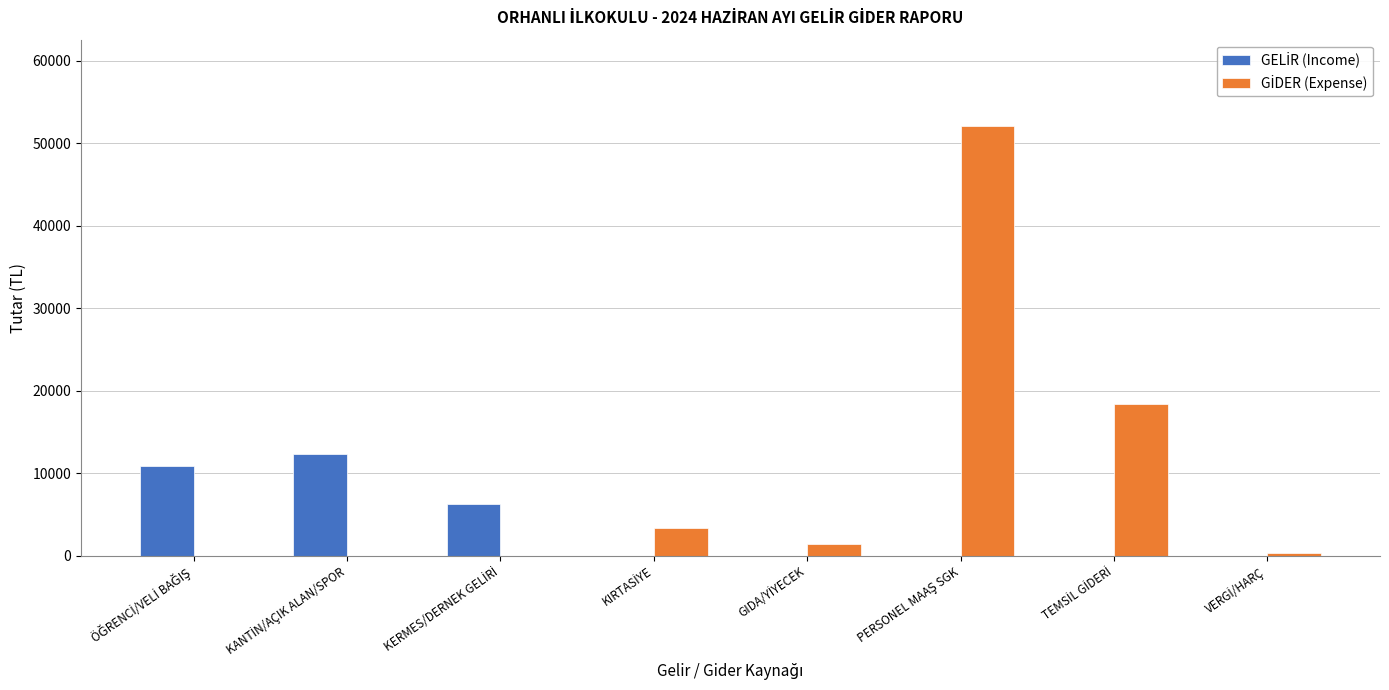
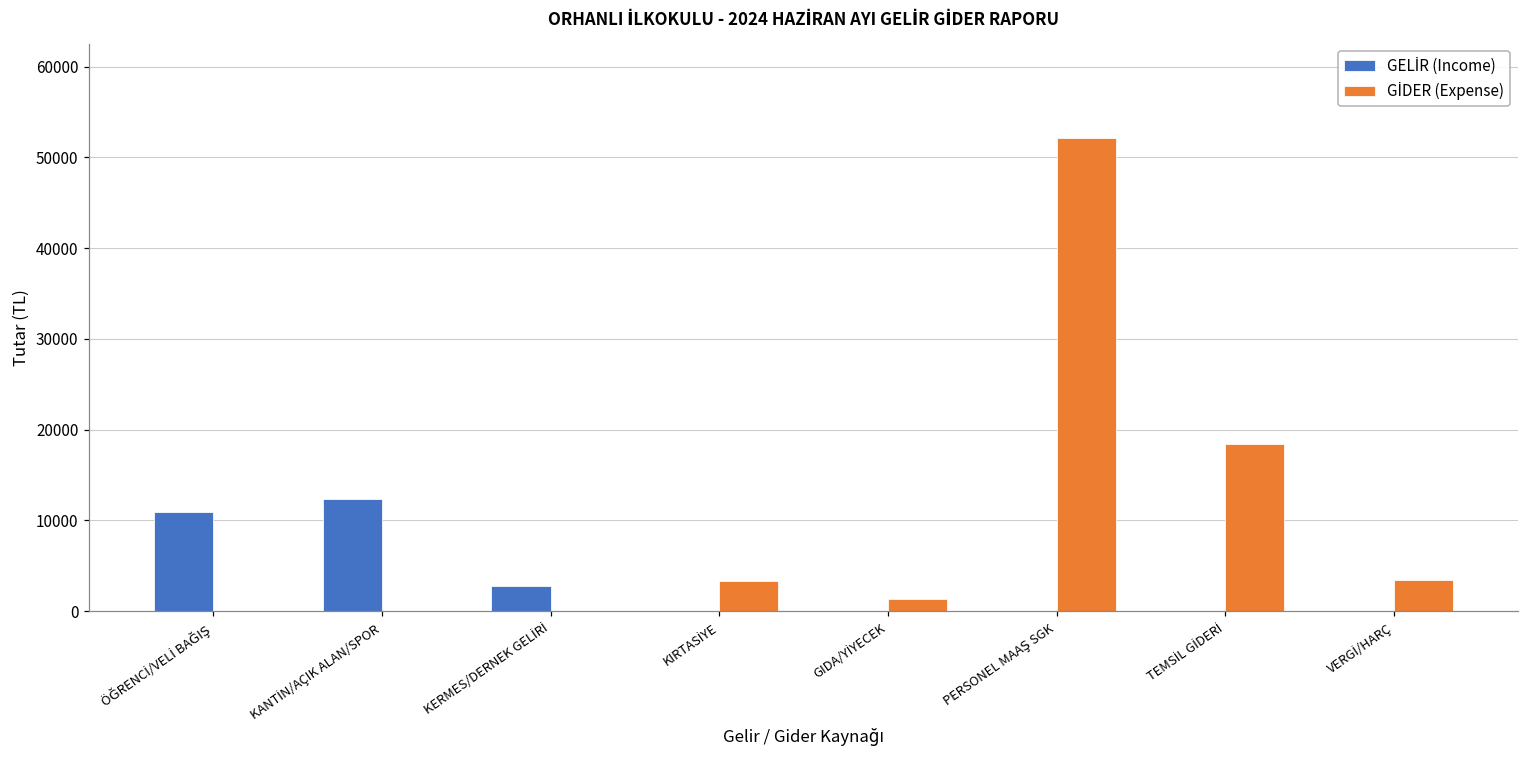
GELİR (Income), KERMES/DERNEK GELİRİ: 6000 -> 3000
GİDER (Expense), VERGİ/HARÇ: 0 -> 3000
